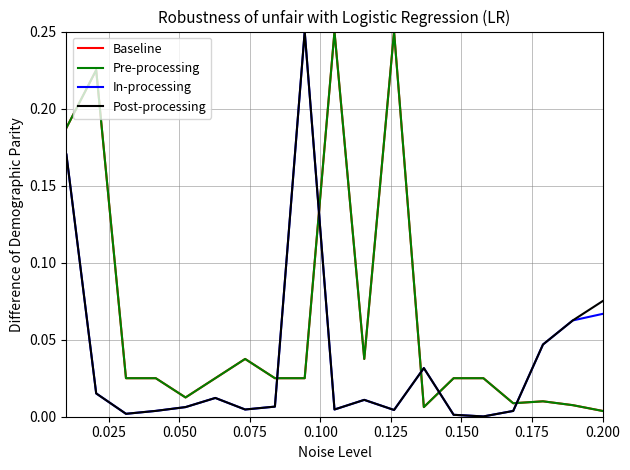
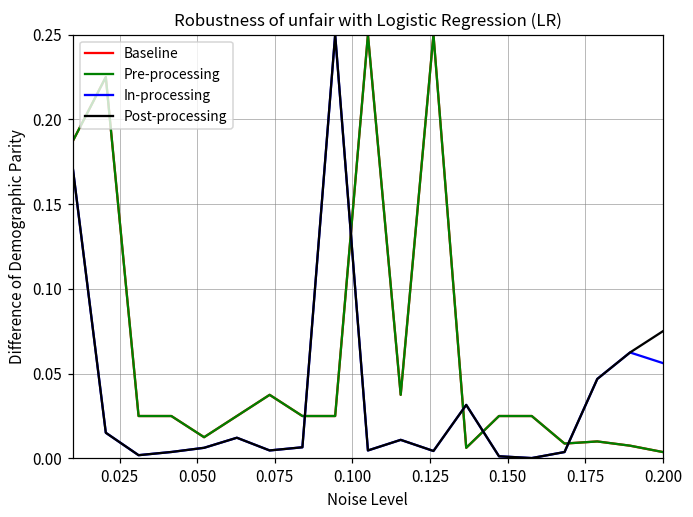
In-processing, 0.200: 0.067 -> 0.056
